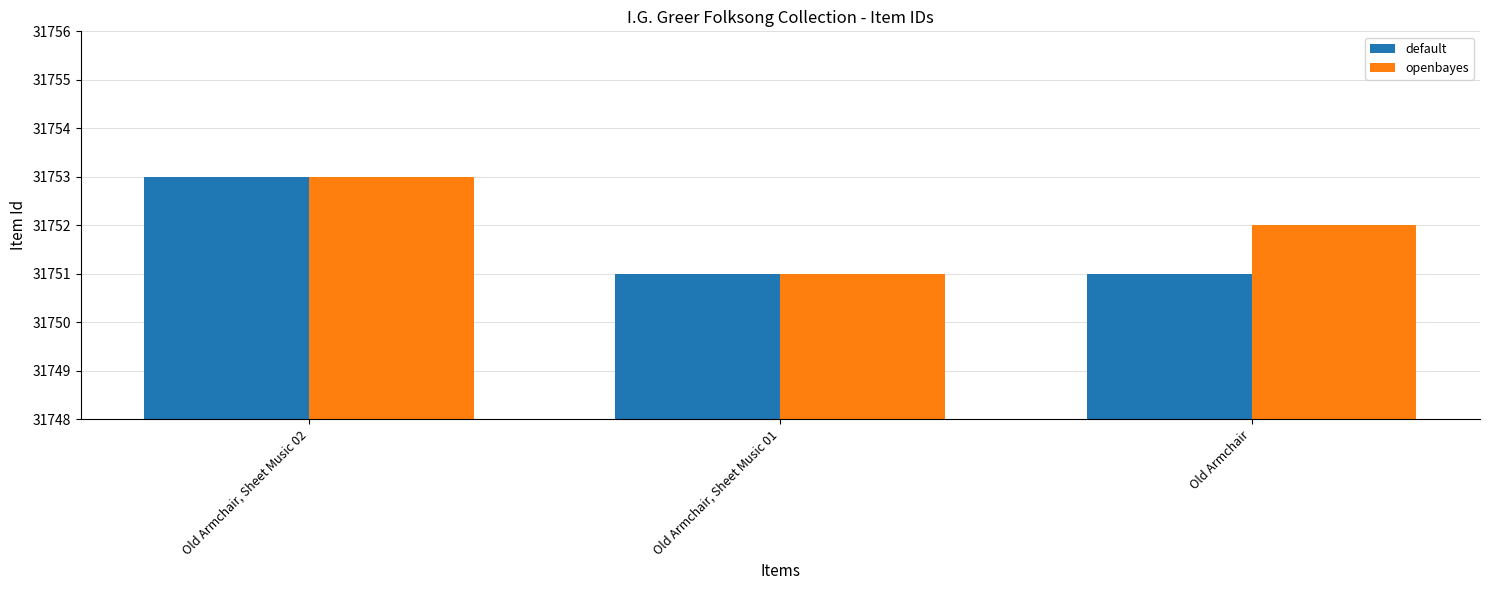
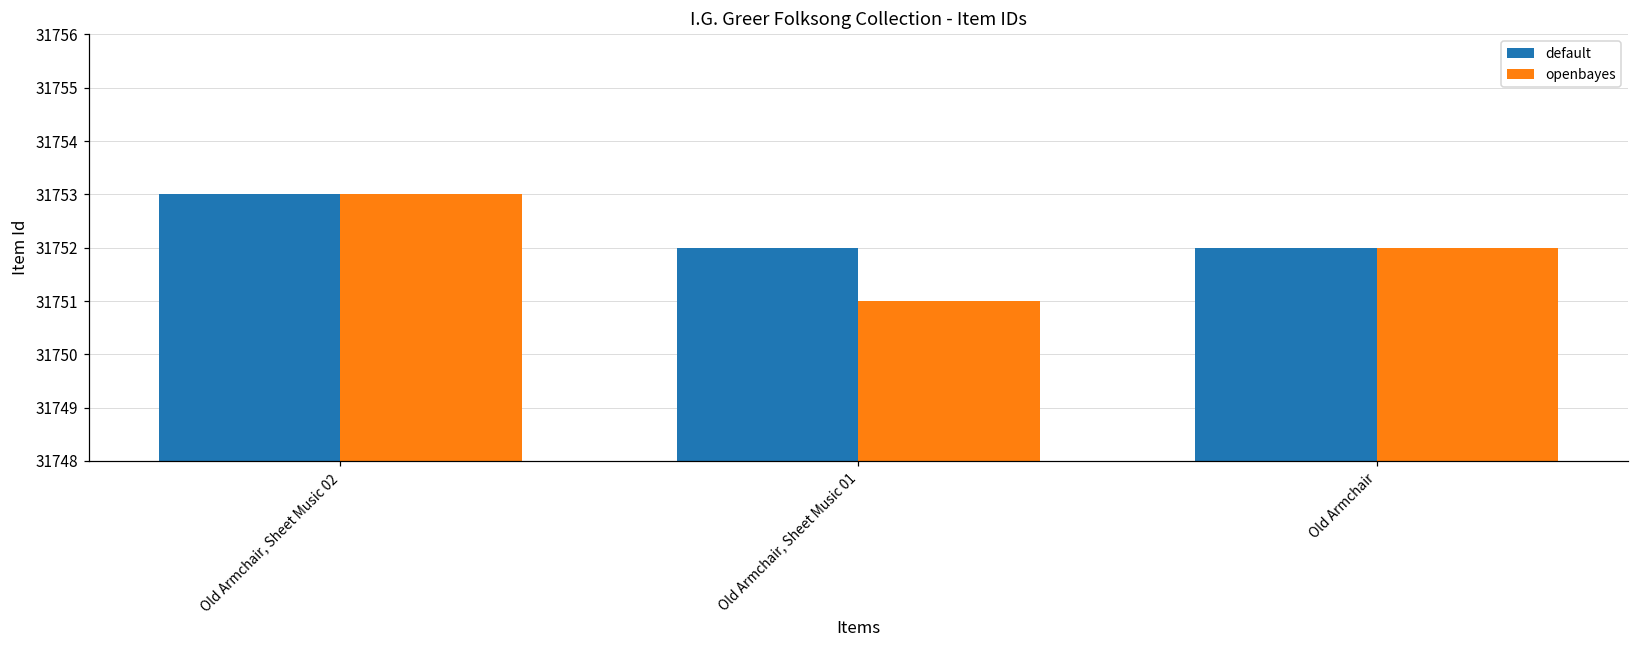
default, Old Armchair, Sheet Music 01: 31751 -> 31752
default, Old Armchair: 31751 -> 31752
